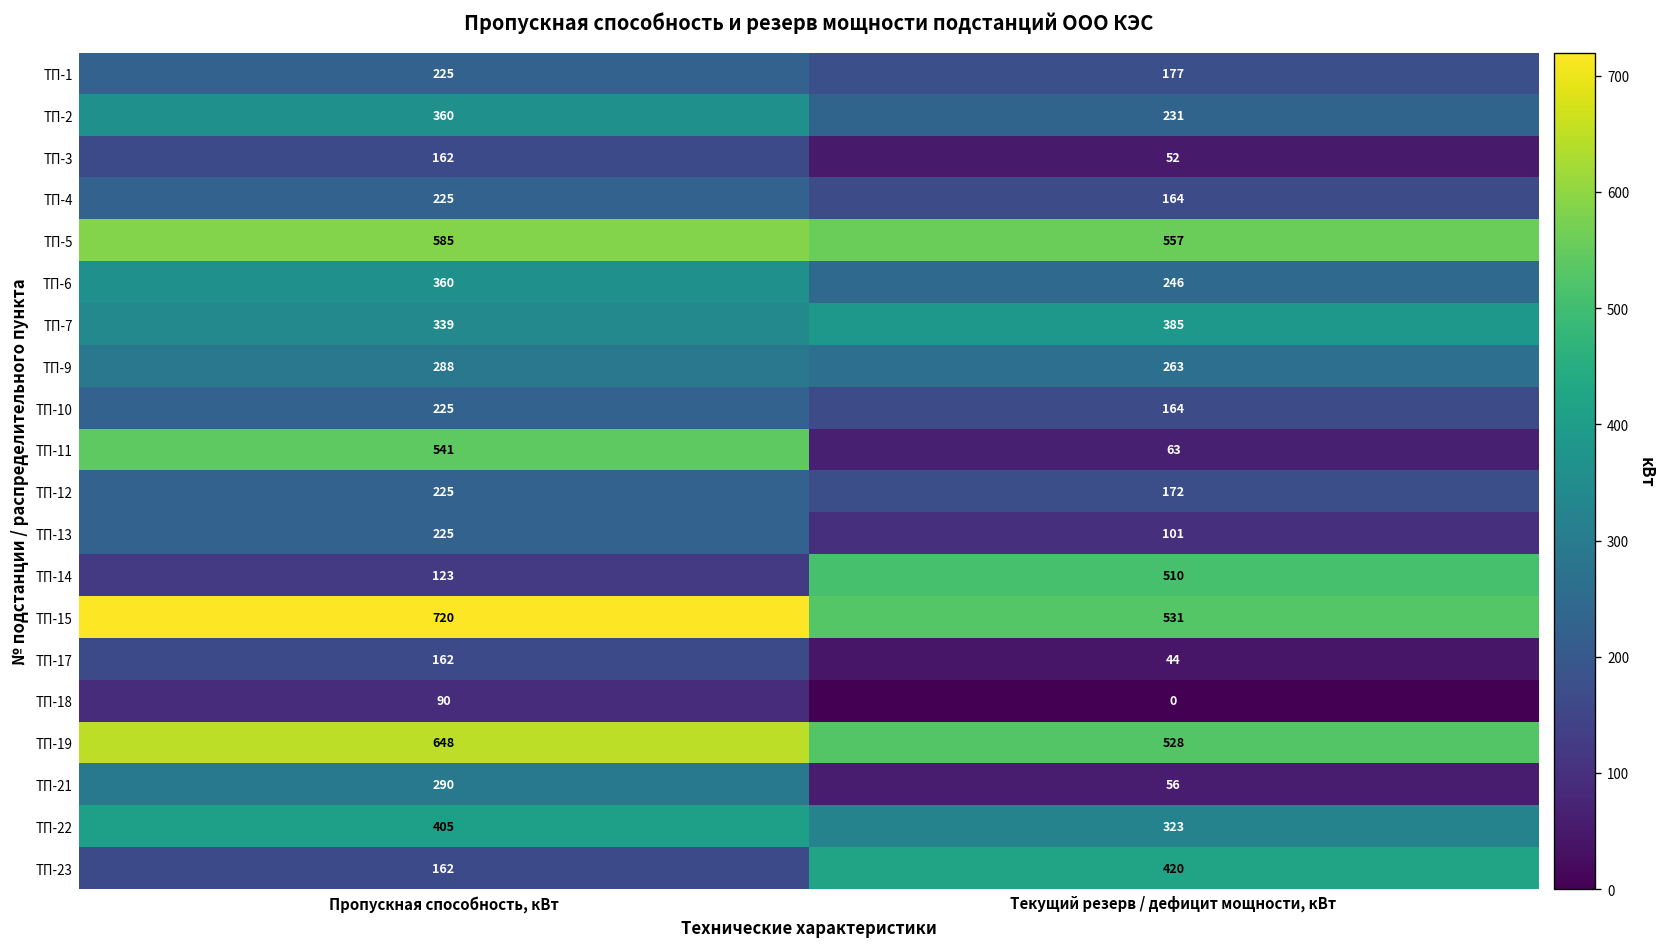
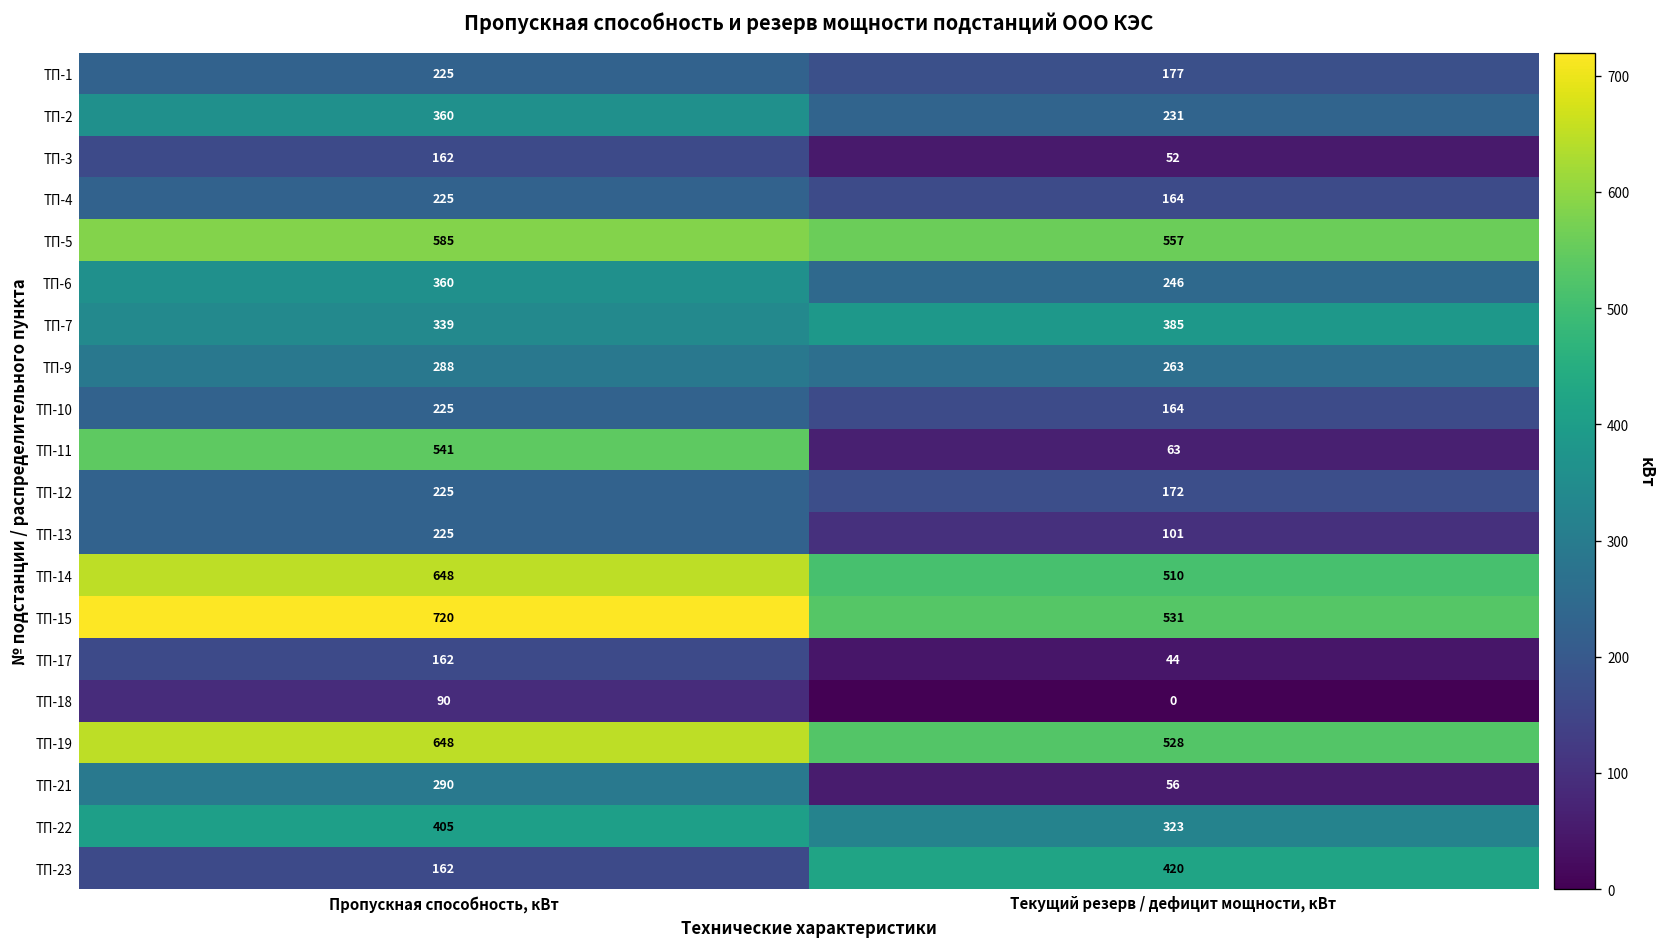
ТП-14, Пропускная способность, кВт: 123 -> 648
